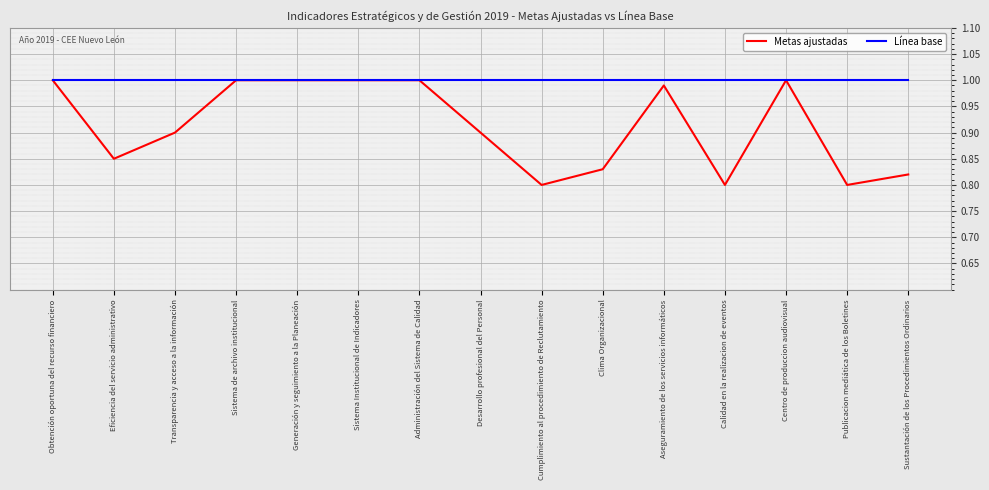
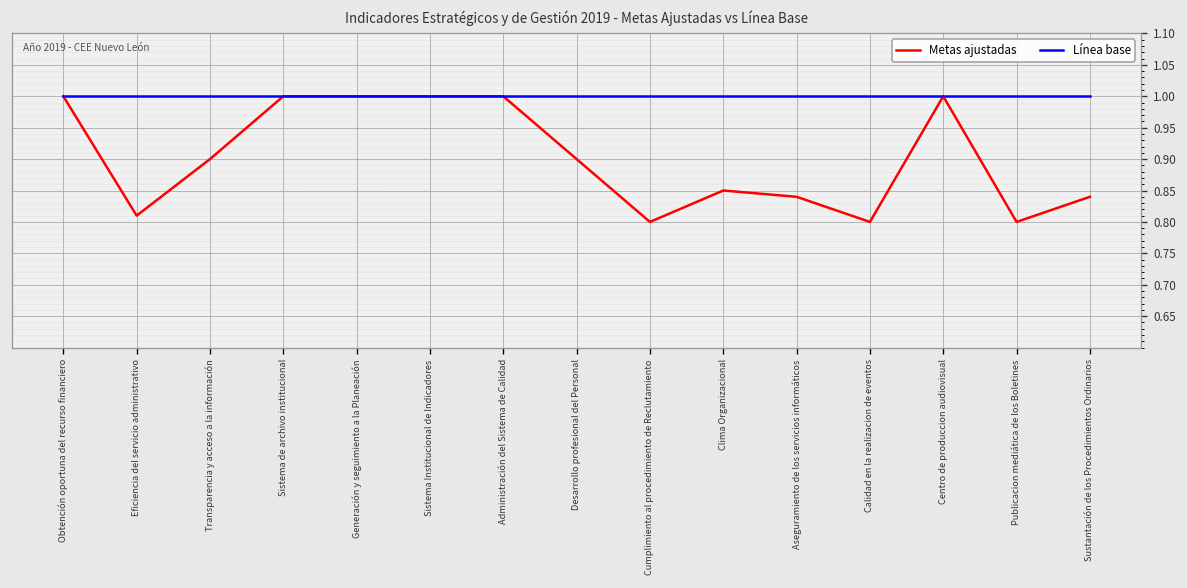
Metas ajustadas, Eficiencia del servicio administrativo: 0.85 -> 0.81
Metas ajustadas, Clima Organizacional: 0.83 -> 0.85
Metas ajustadas, Aseguramiento de los servicios informáticos: 0.99 -> 0.84
Metas ajustadas, Sustantación de los Procedimientos Ordinarios: 0.82 -> 0.84
